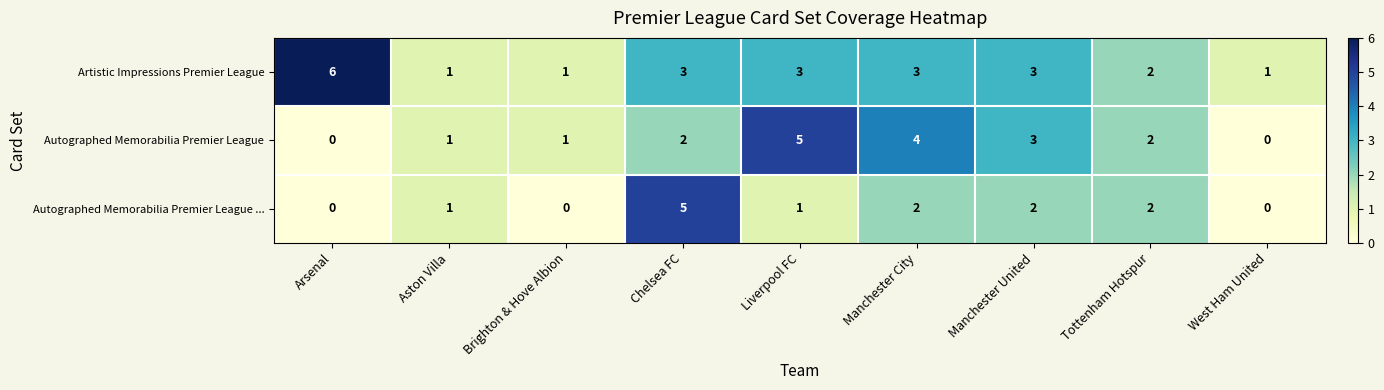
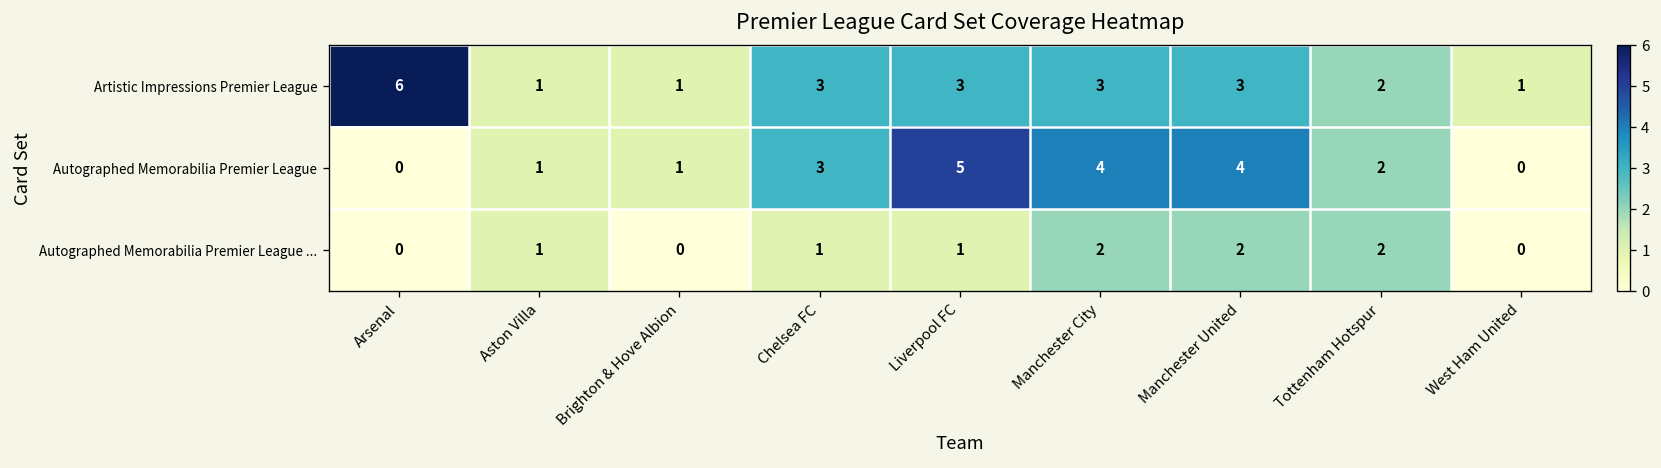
Autographed Memorabilia Premier League, Chelsea FC: 2 -> 3
Autographed Memorabilia Premier League, Manchester United: 3 -> 4
Autographed Memorabilia Premier League ..., Chelsea FC: 5 -> 1
